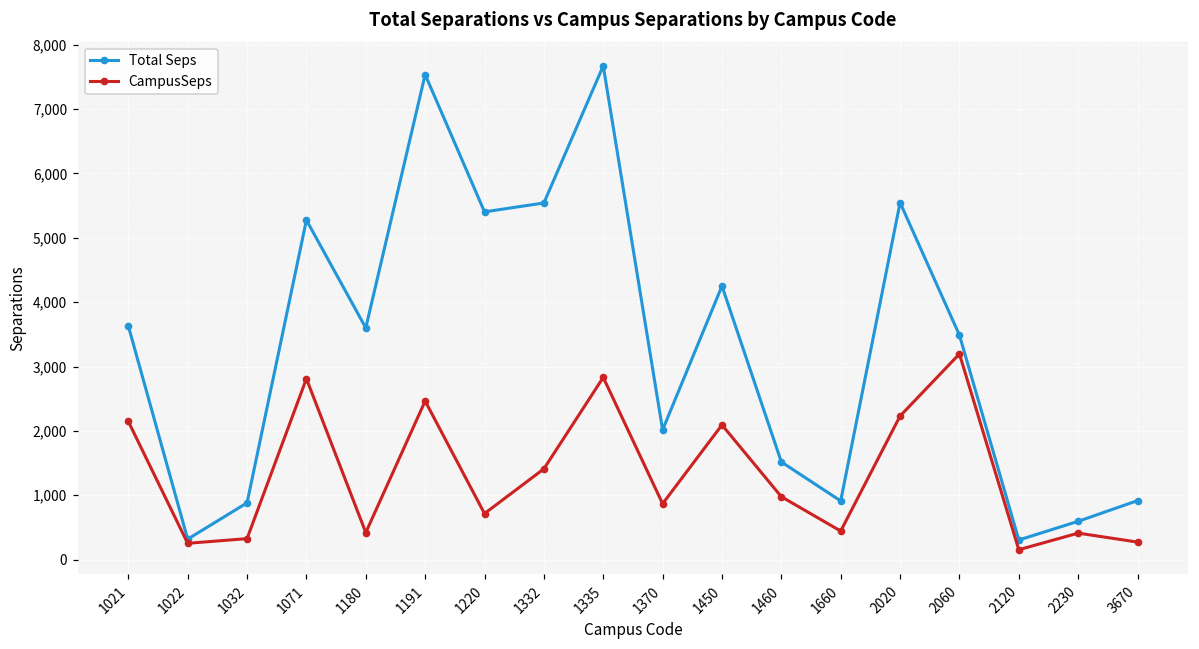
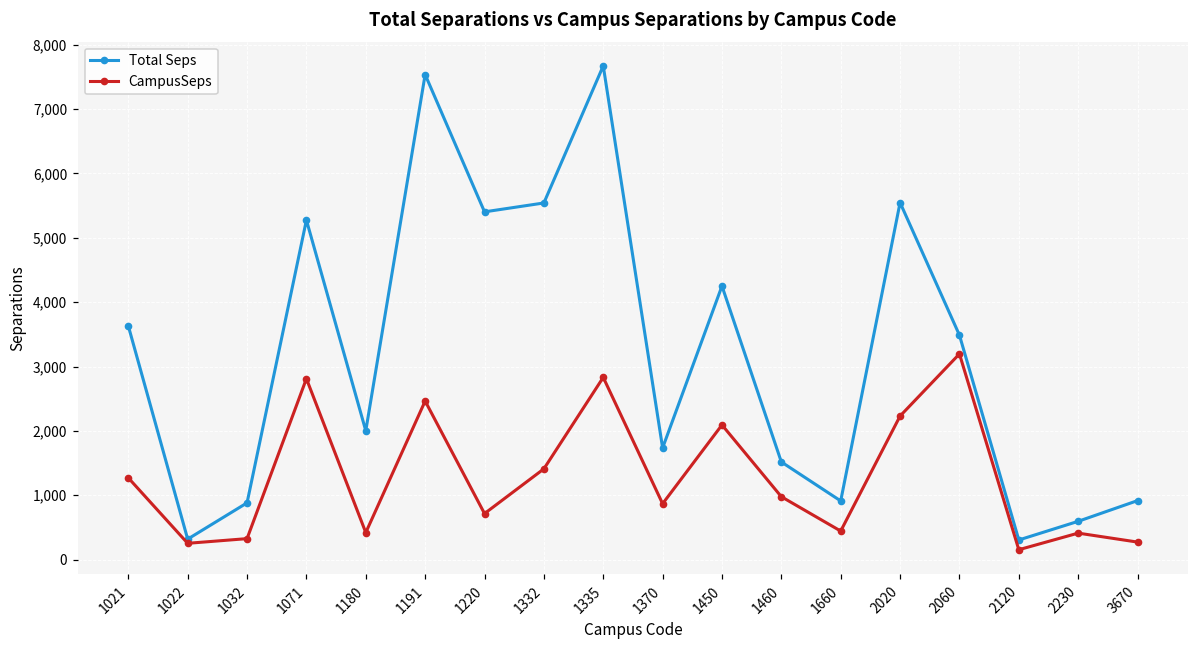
CampusSeps, 1021: 2,100 -> 1,300
Total Seps, 1180: 3,600 -> 2,000
Total Seps, 1370: 2,000 -> 1,700
